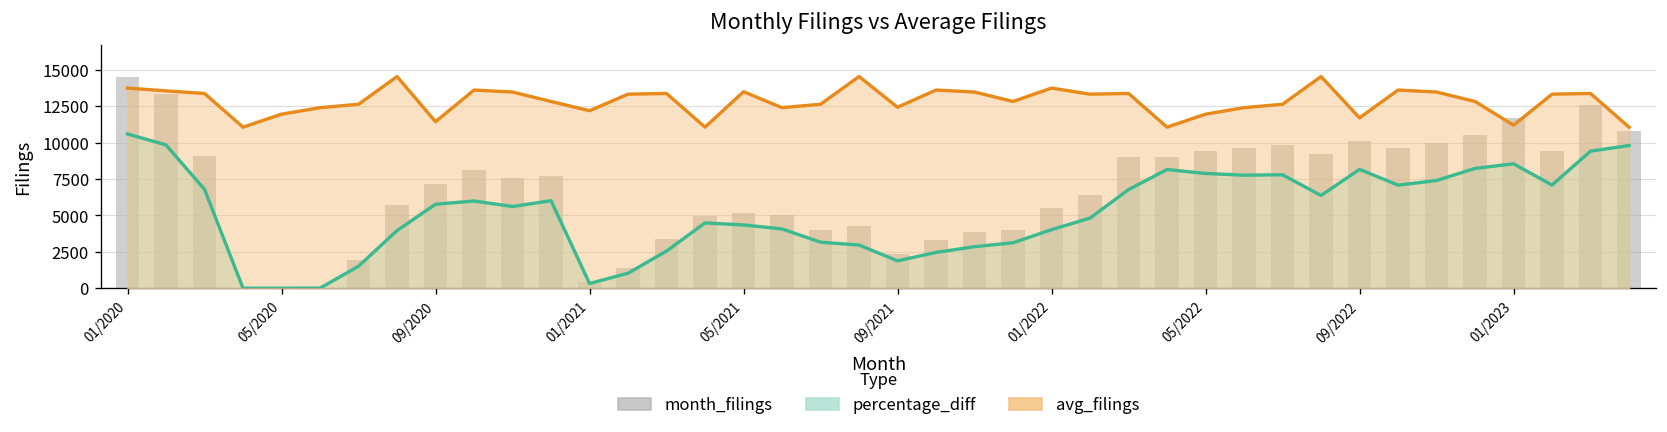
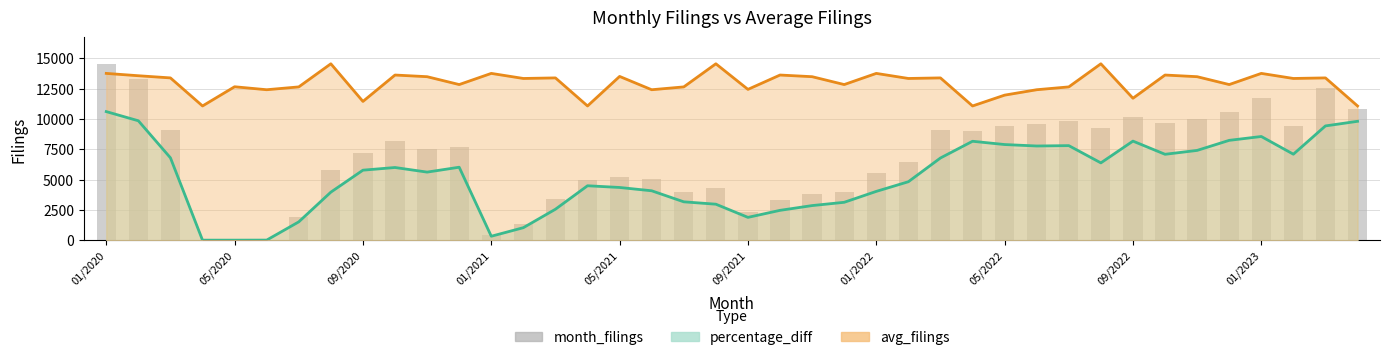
avg_filings, 05/2020: 12000 -> 12600
avg_filings, 01/2021: 12200 -> 13700
avg_filings, 01/2023: 11200 -> 13700
